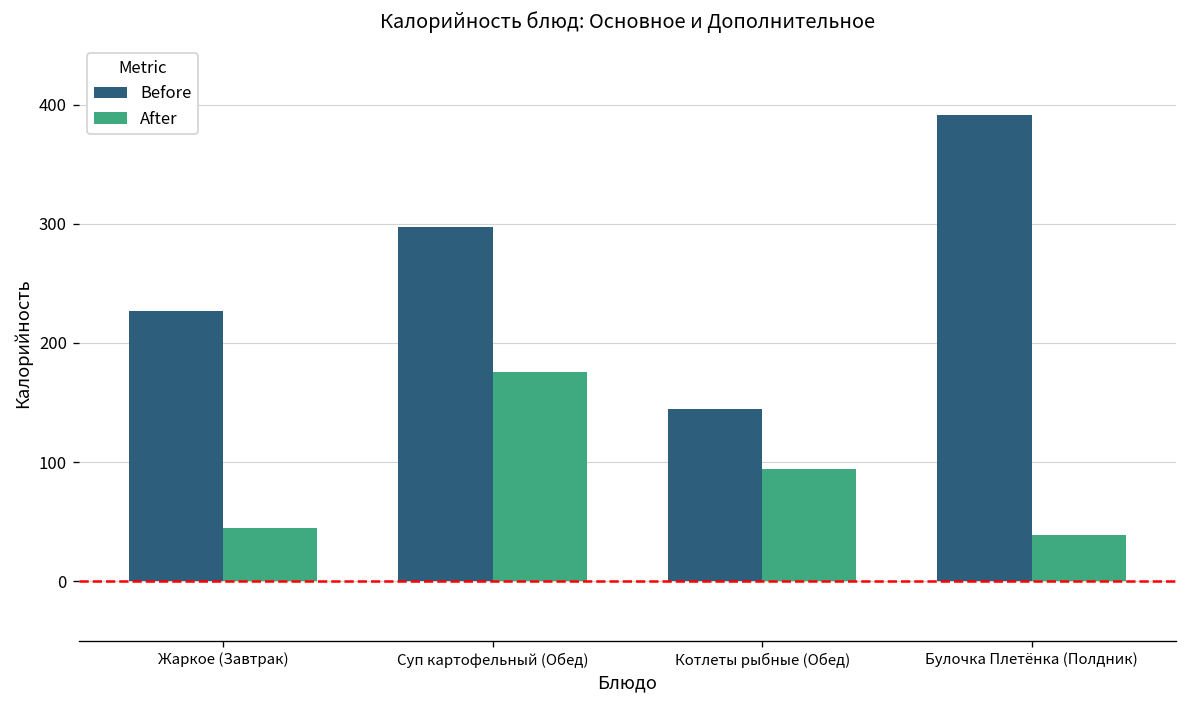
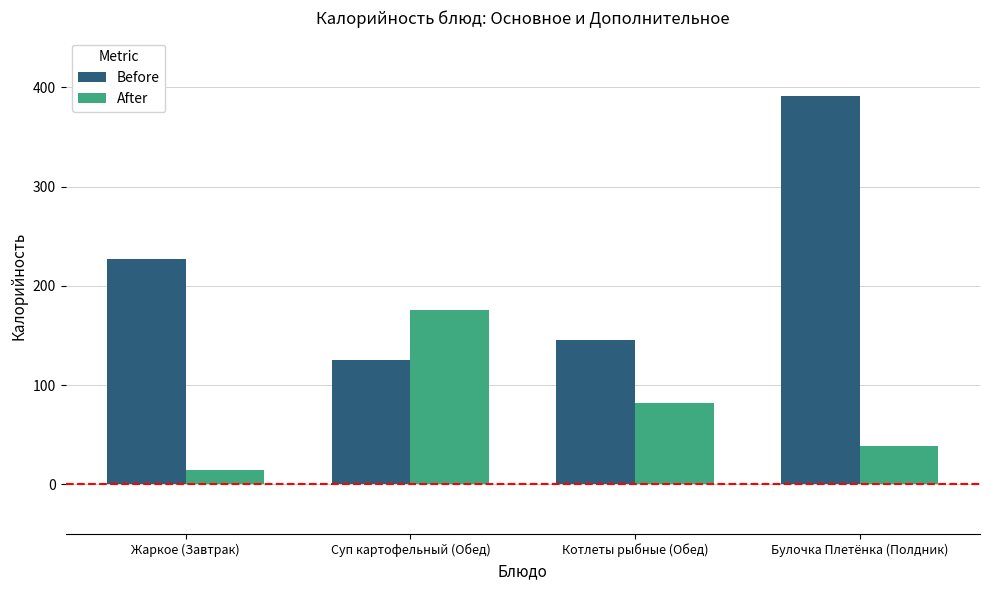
After, Жаркое (Завтрак): 50 -> 20
Before, Суп картофельный (Обед): 300 -> 130
After, Котлеты рыбные (Обед): 90 -> 80
